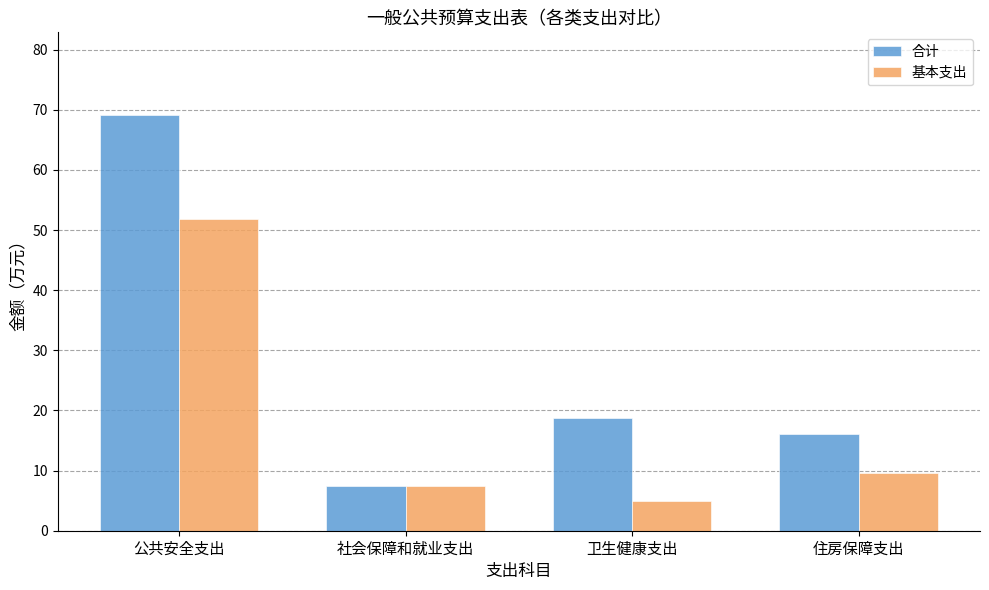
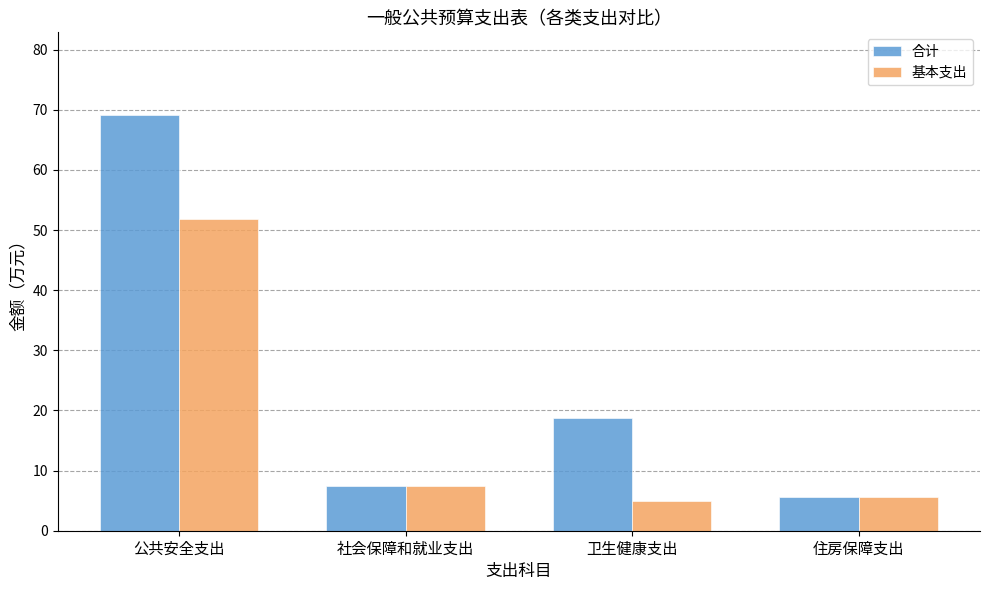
合计, 住房保障支出: 16 -> 6
基本支出, 住房保障支出: 10 -> 6
